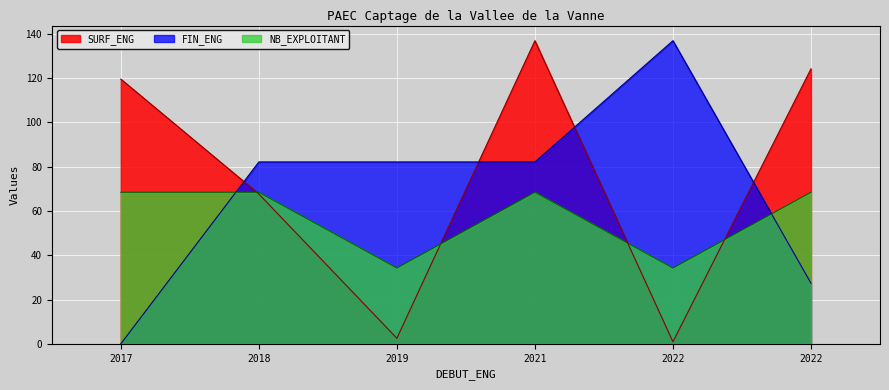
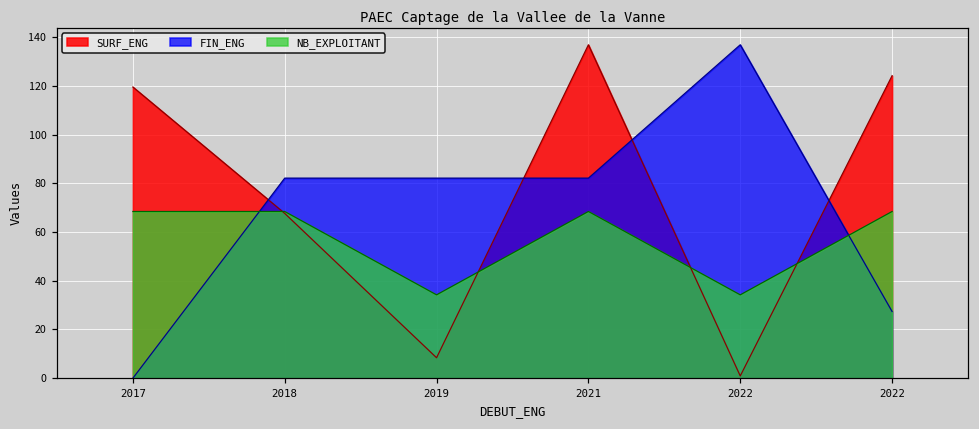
SURF_ENG, 2019: 3 -> 8
